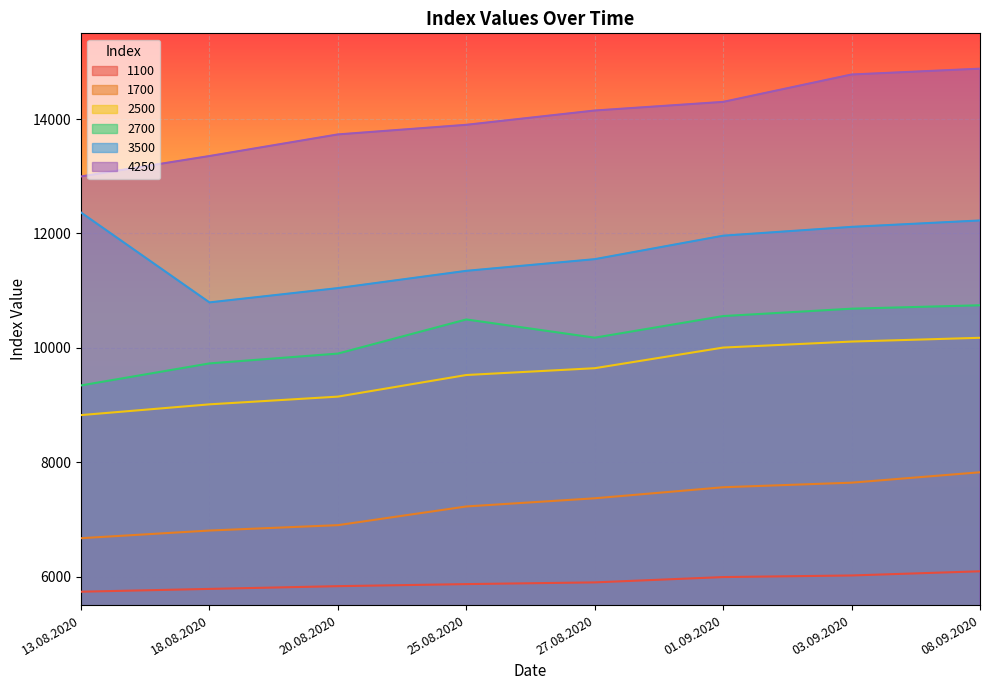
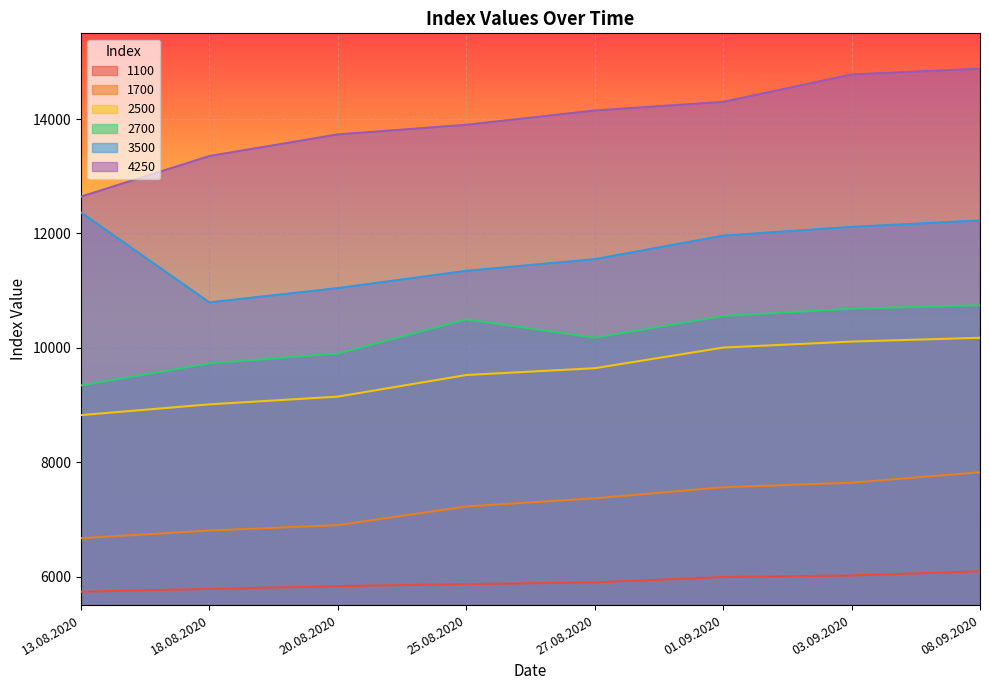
4250, 13.08.2020: 13000 -> 12600
